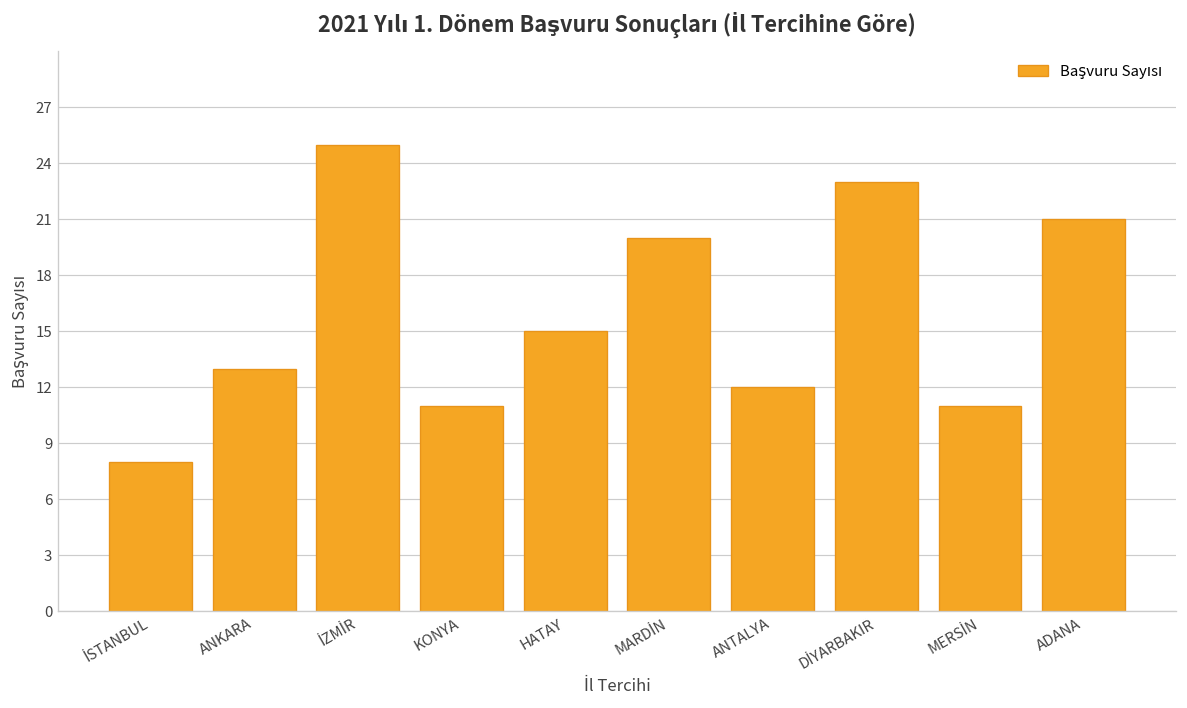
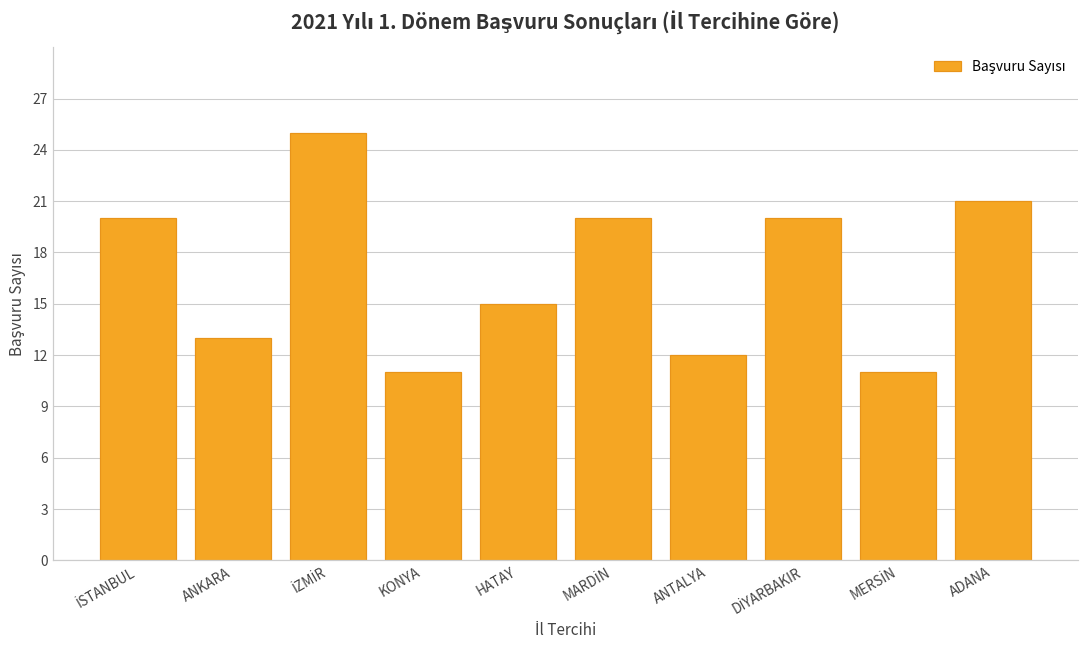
İSTANBUL: 8 -> 20
DİYARBAKIR: 23 -> 20
